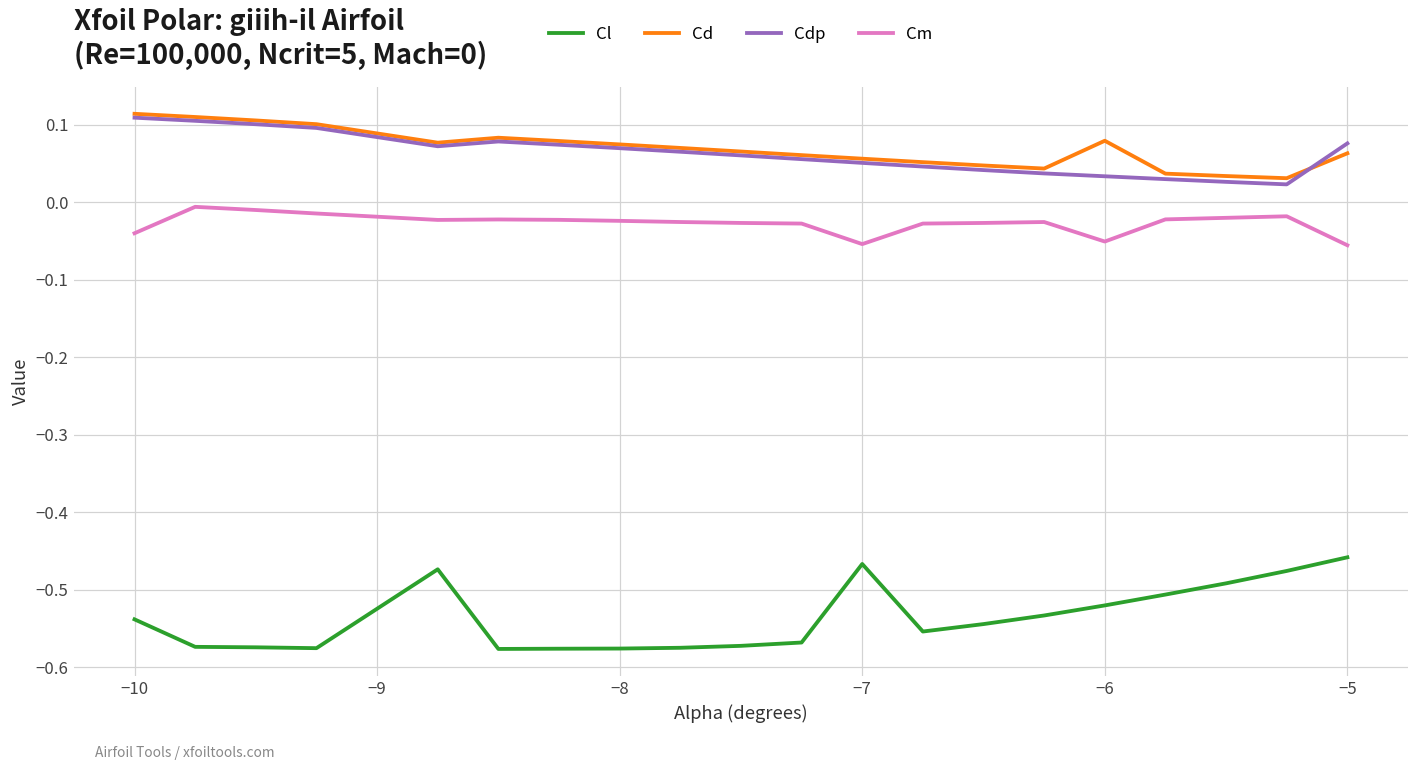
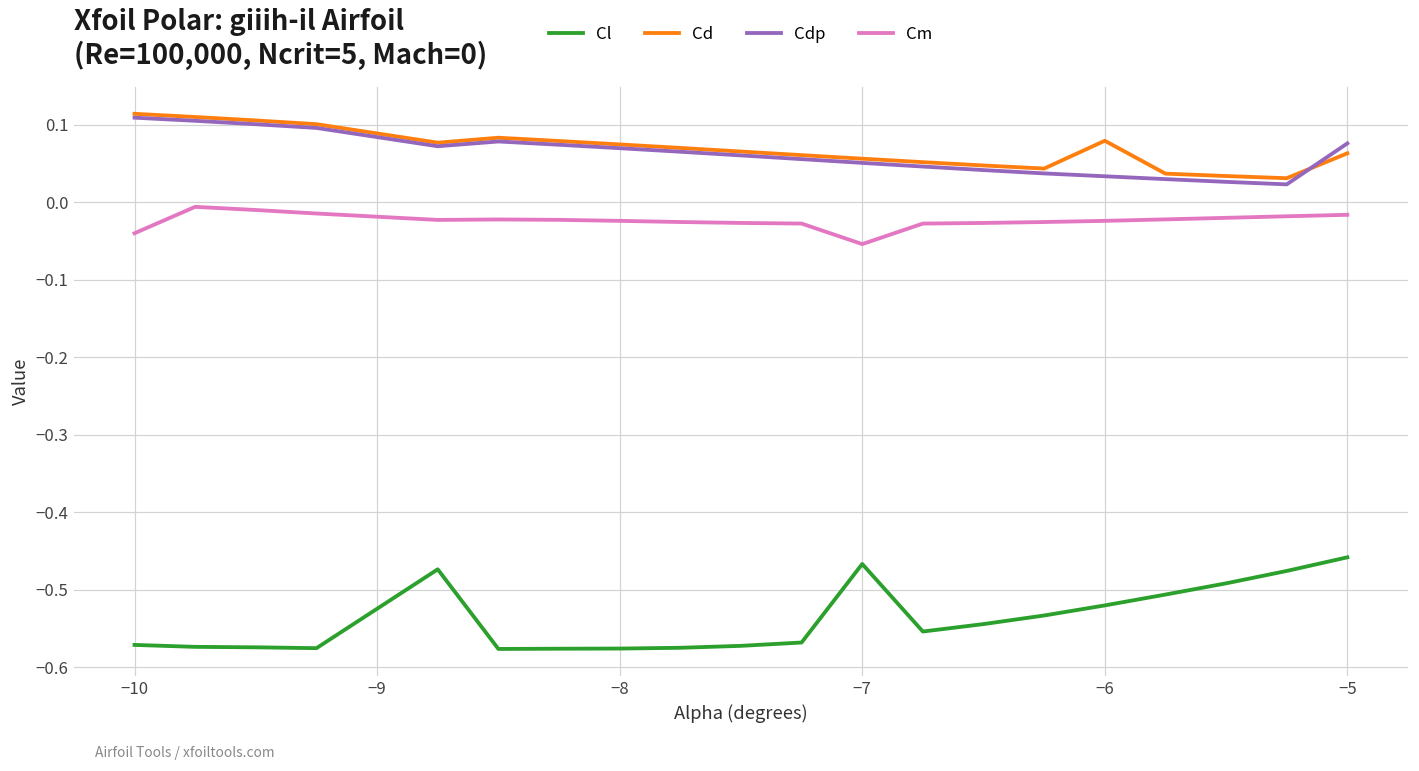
Cl, −10: -0.54 -> -0.57
Cm, −6: -0.05 -> -0.02
Cm, −5: -0.06 -> -0.02
